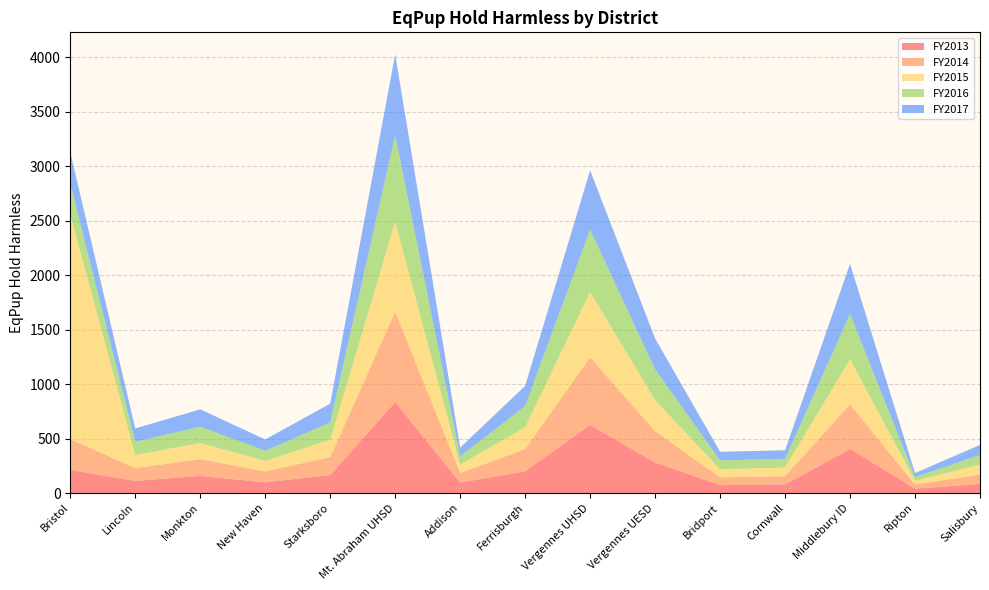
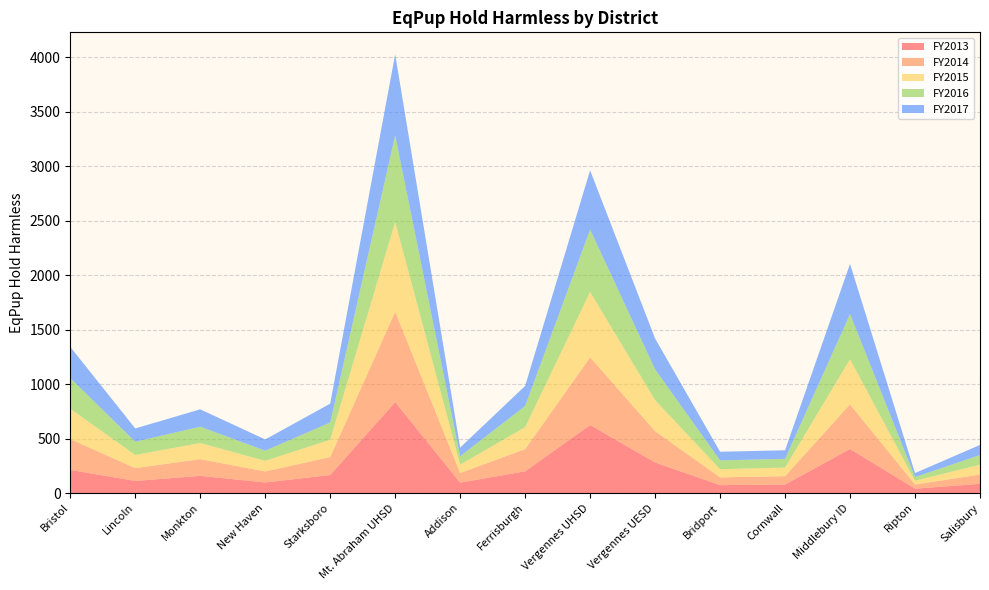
FY2015, Bristol: 2060 -> 280
